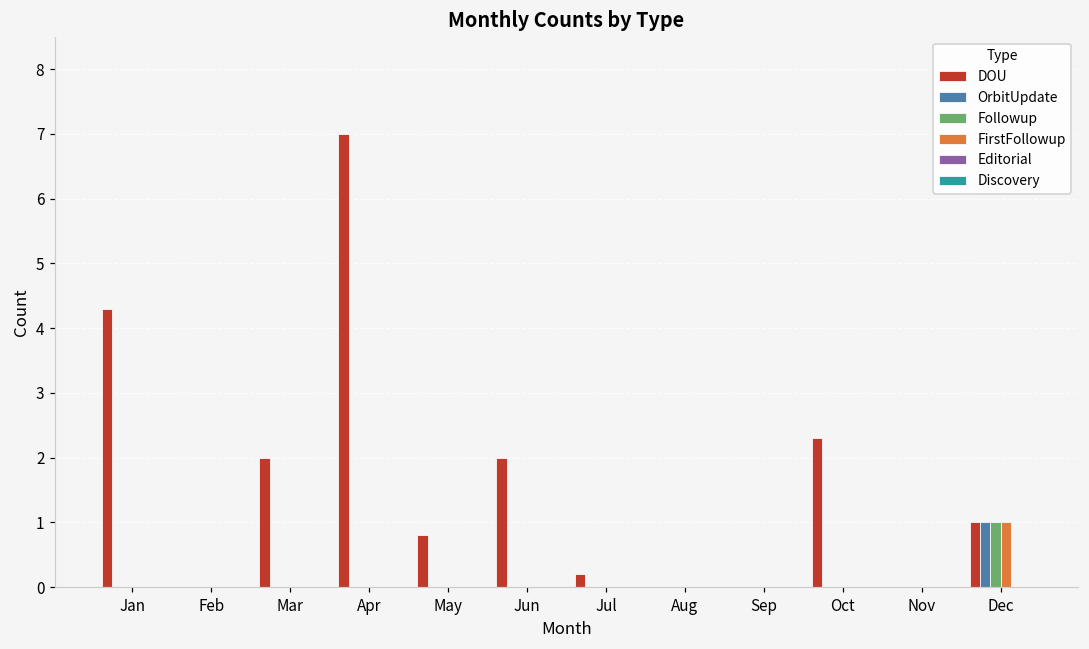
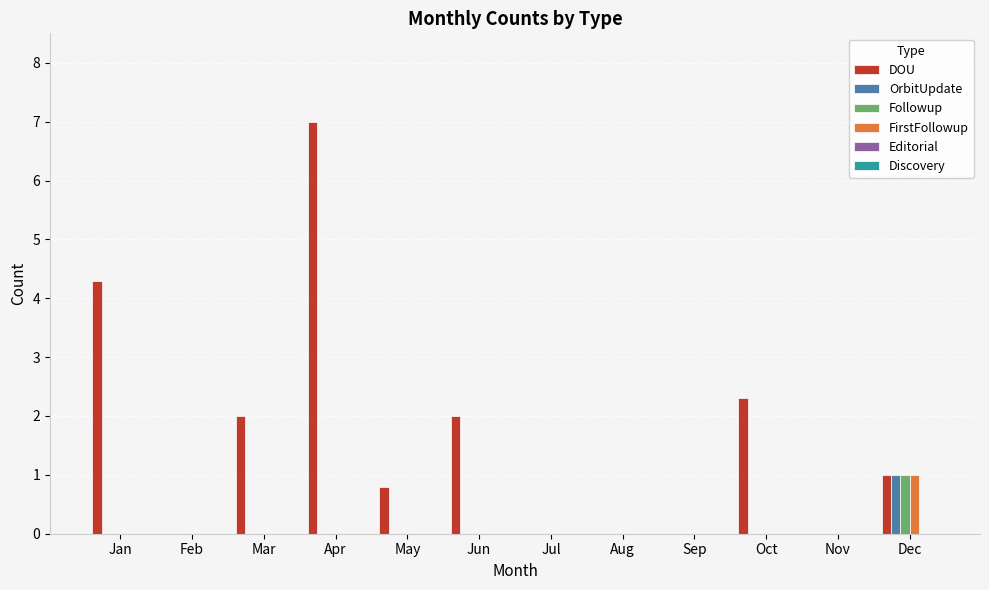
DOU, Jul: 0.2 -> 0.0
